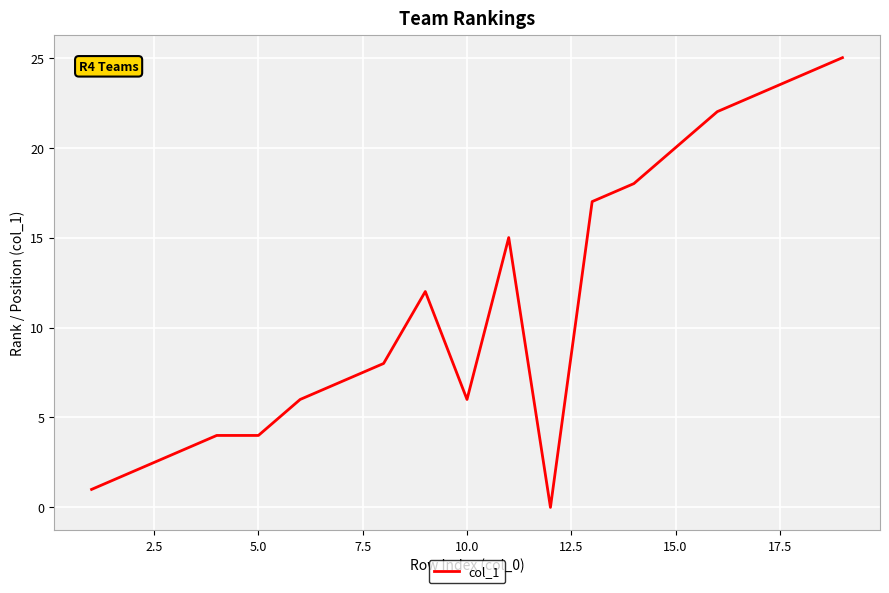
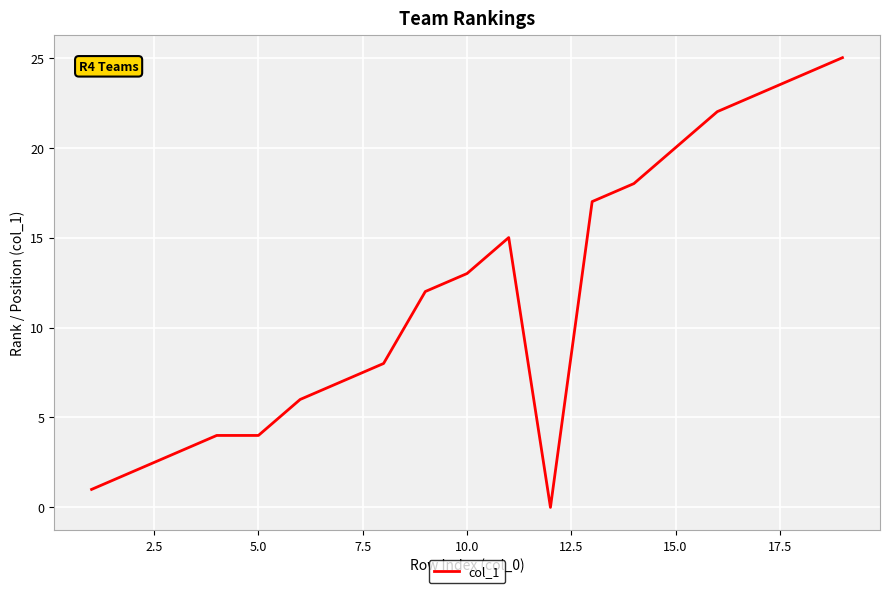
10.0: 6 -> 13
